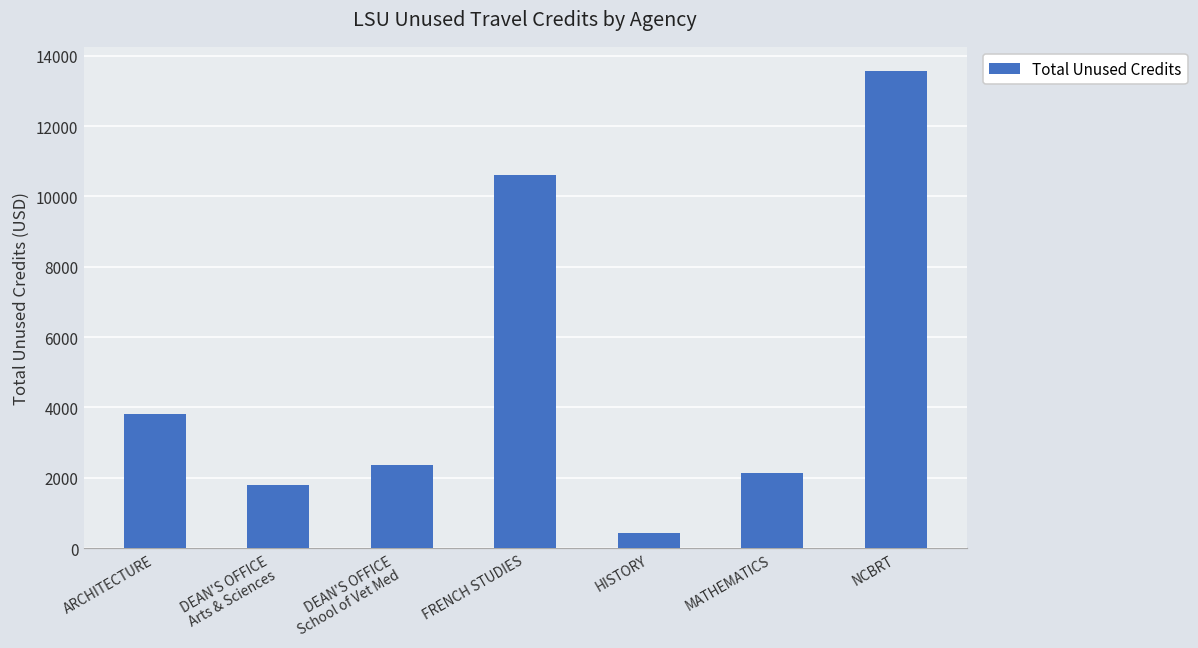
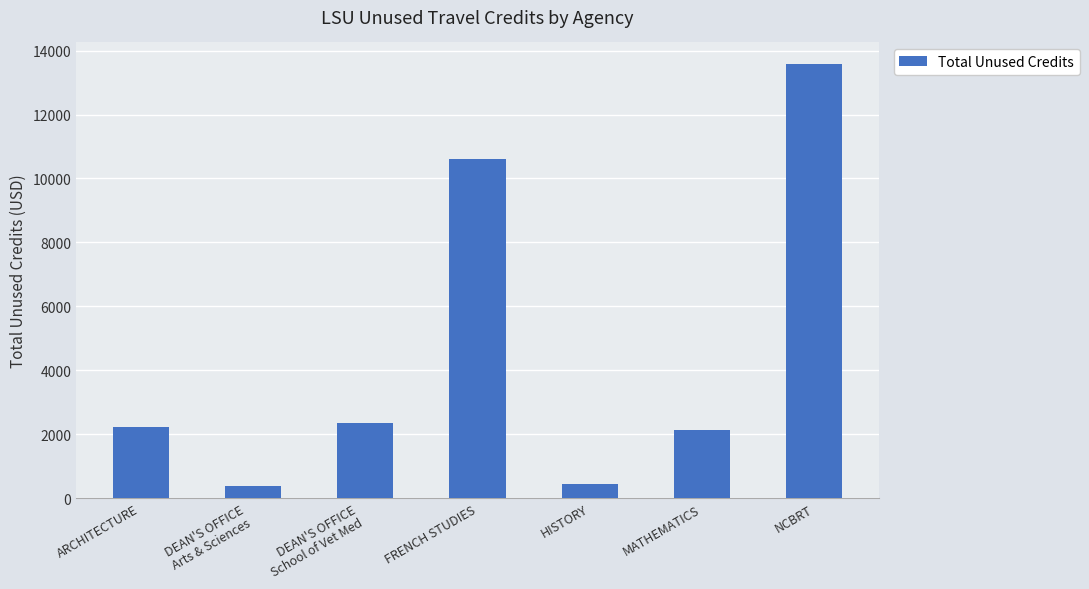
ARCHITECTURE: 3800 -> 2200
DEAN'S OFFICE Arts & Sciences: 1800 -> 400
